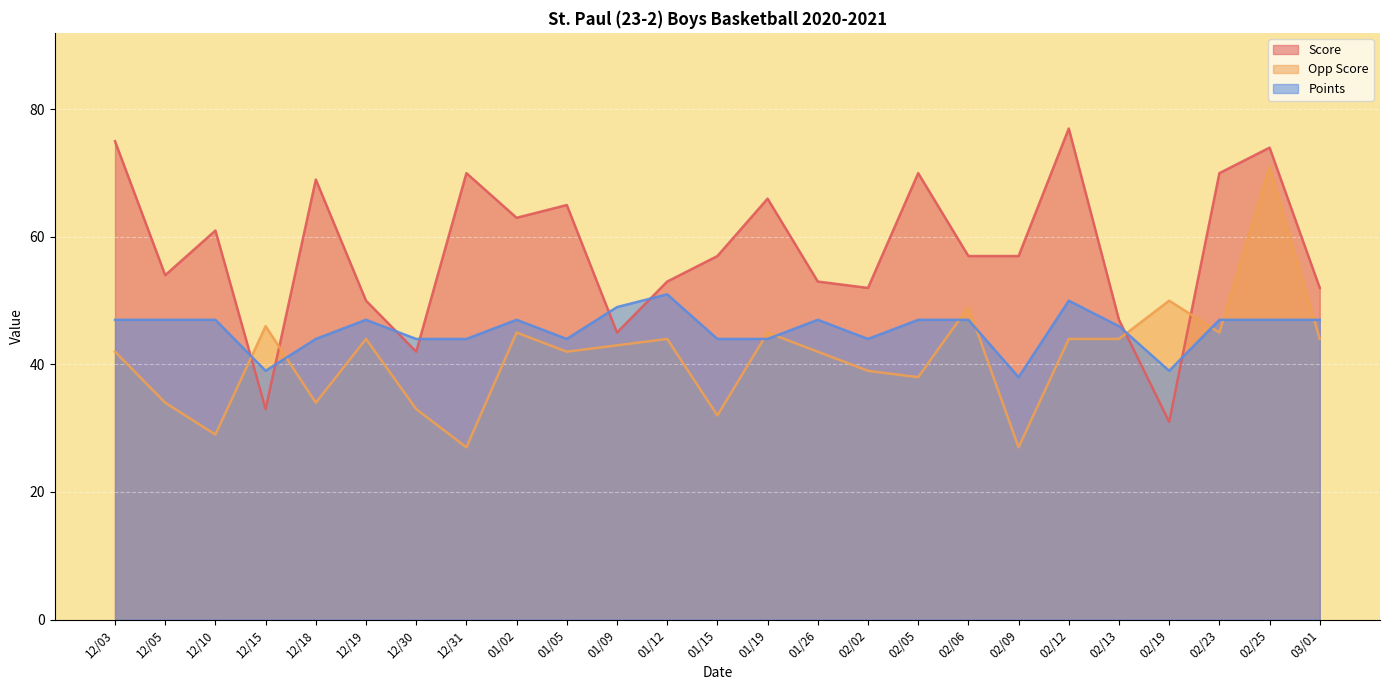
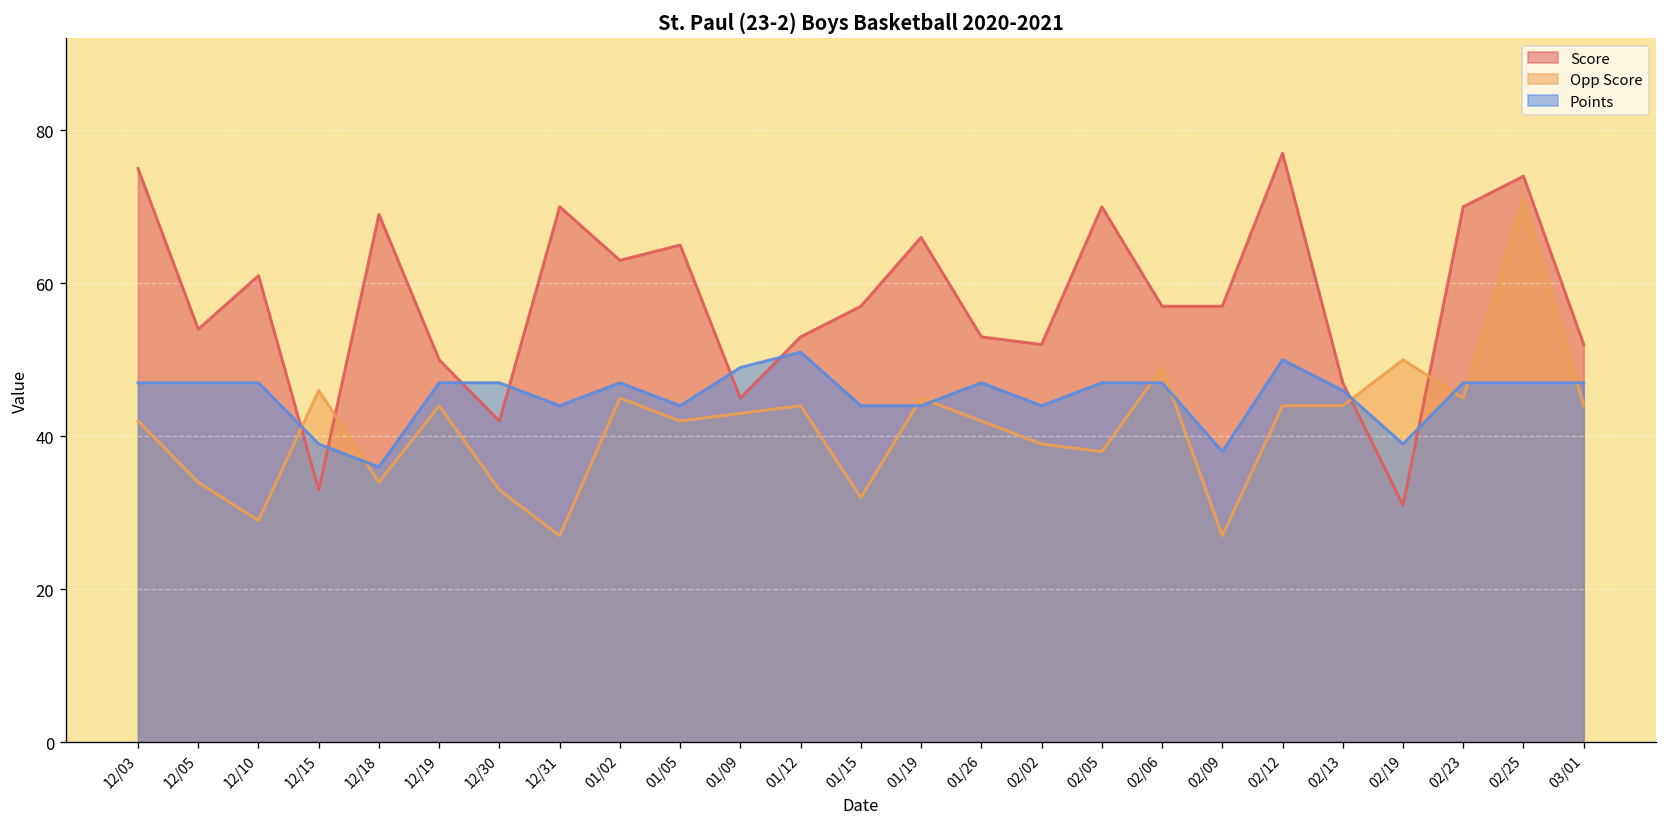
Points, 12/18: 44 -> 36
Points, 12/30: 44 -> 47
